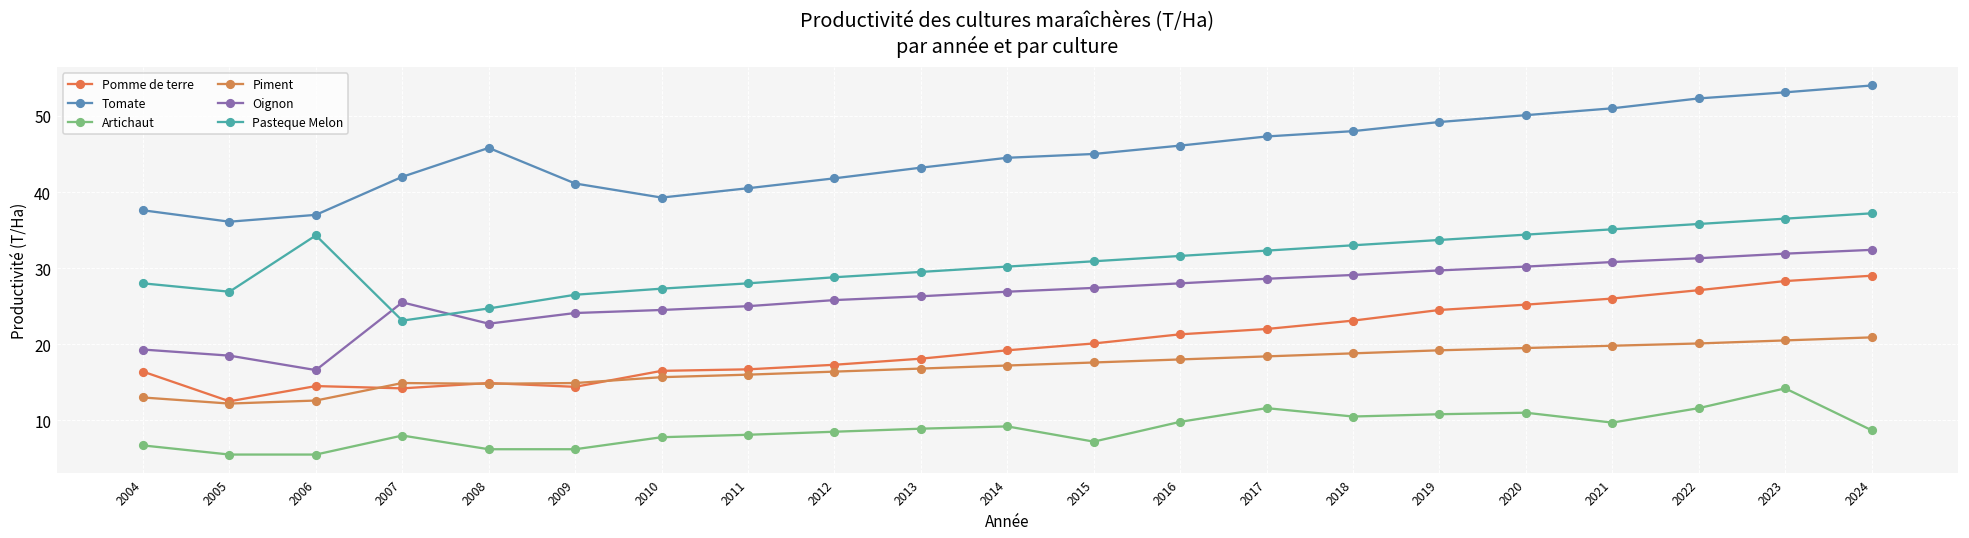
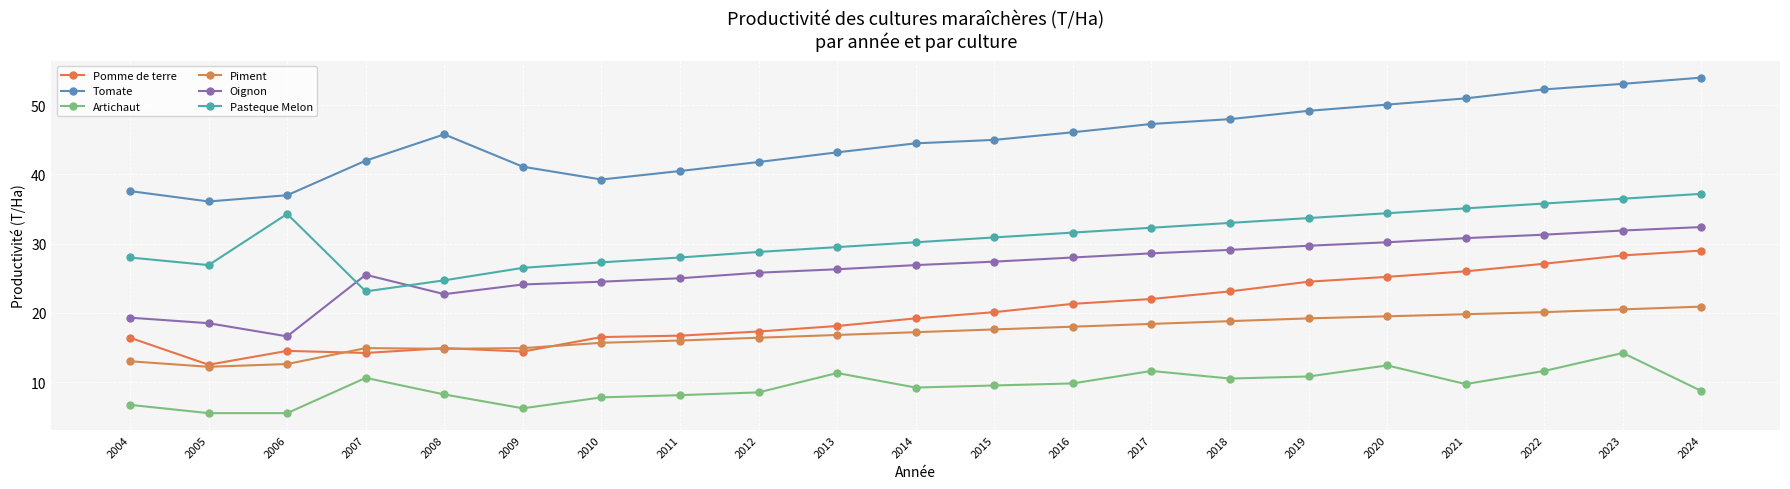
Artichaut, 2007: 8 -> 11
Artichaut, 2008: 6 -> 8
Artichaut, 2013: 9 -> 11
Artichaut, 2015: 7 -> 10
Artichaut, 2020: 11 -> 12
